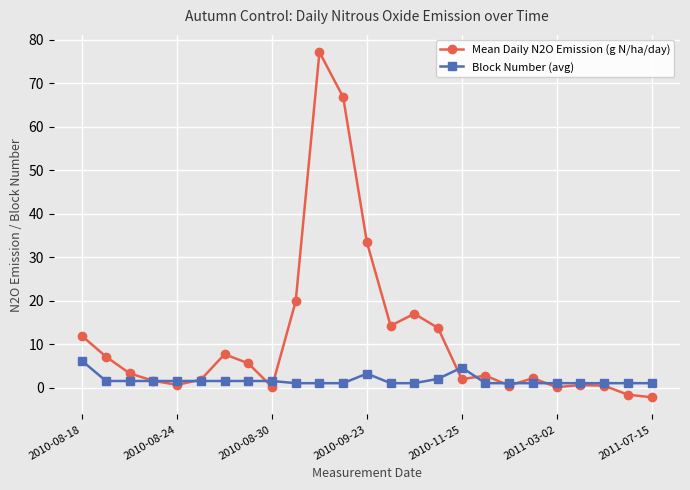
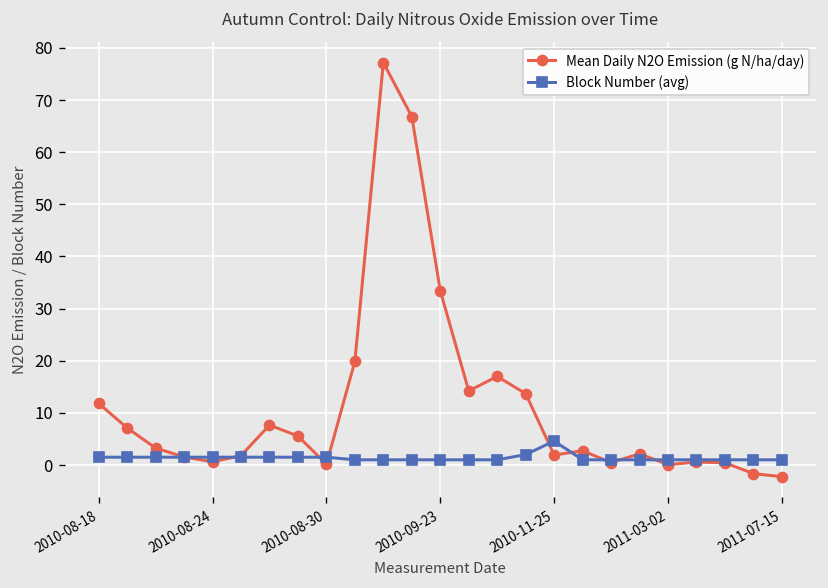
Block Number (avg), 2010-08-18: 6 -> 2
Block Number (avg), 2010-09-23: 3 -> 1
